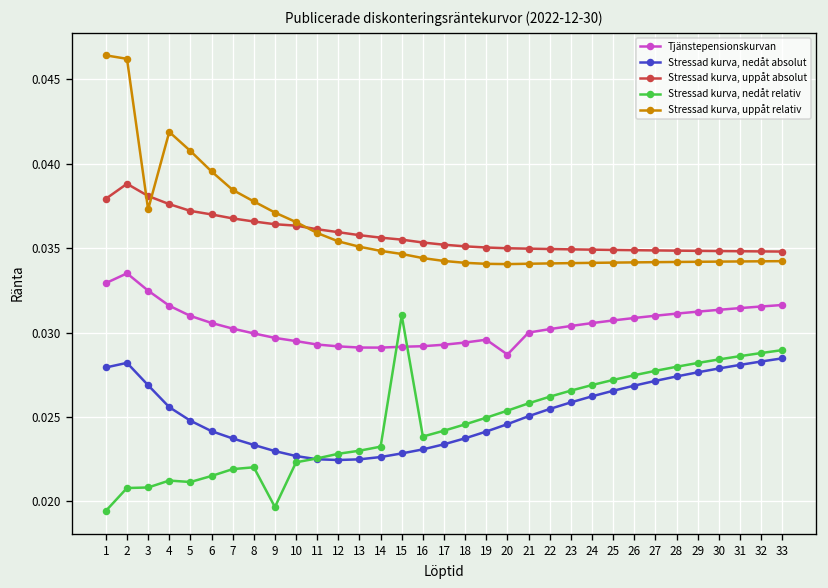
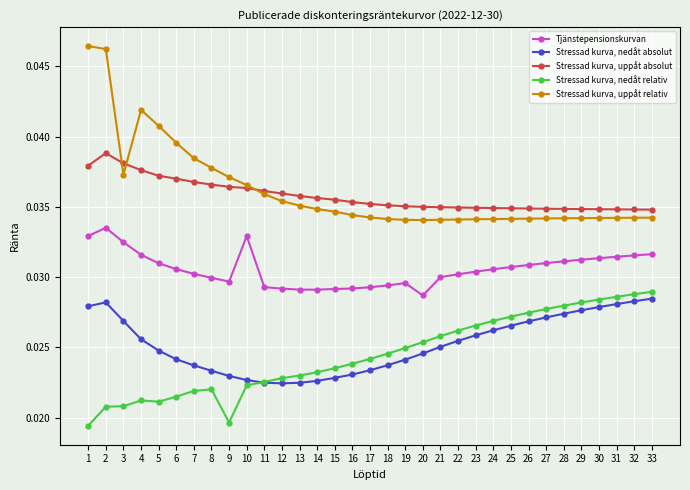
Tjänstepensionskurvan, 10: 0.0295 -> 0.0329
Stressad kurva, nedåt relativ, 15: 0.0310 -> 0.0235
